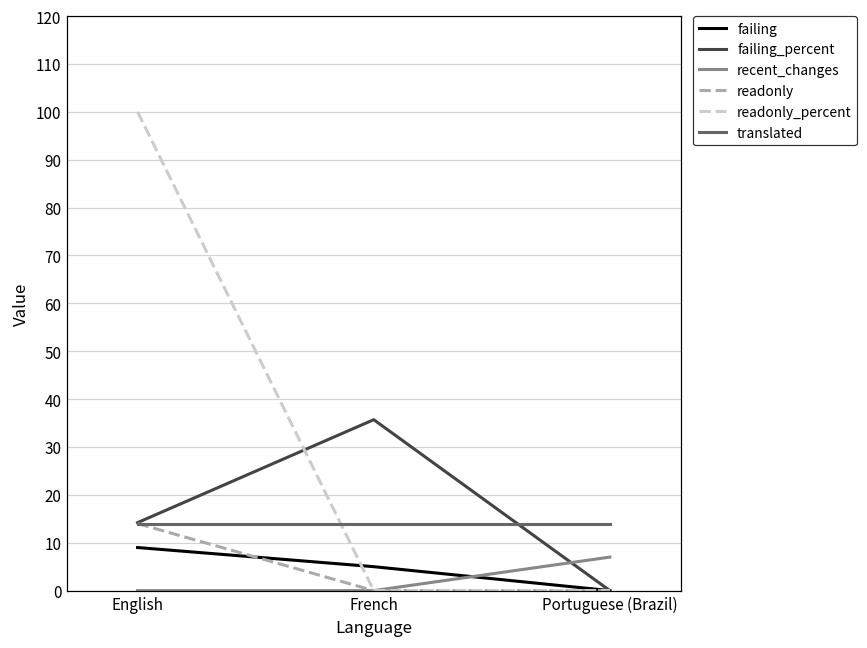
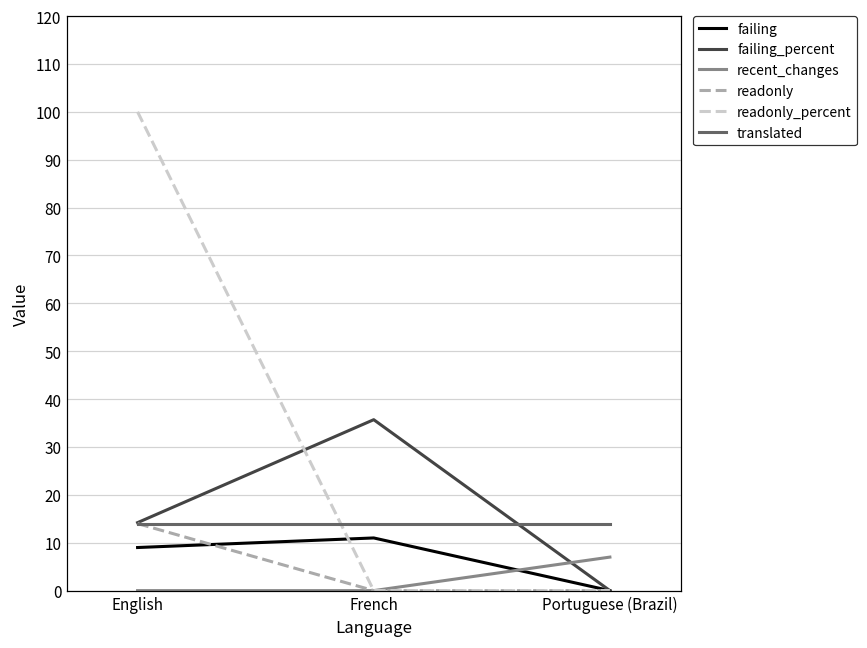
failing, French: 5 -> 11
